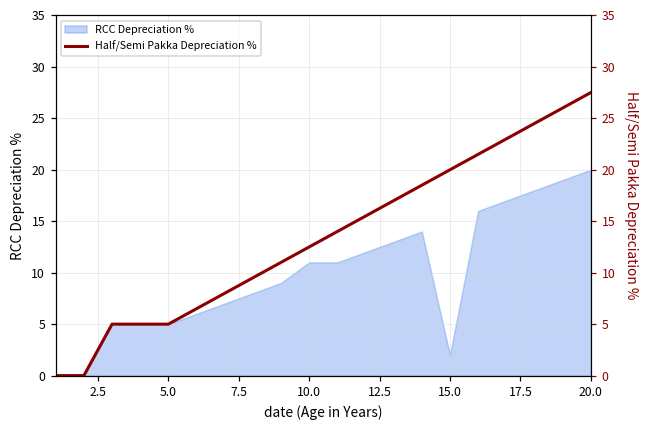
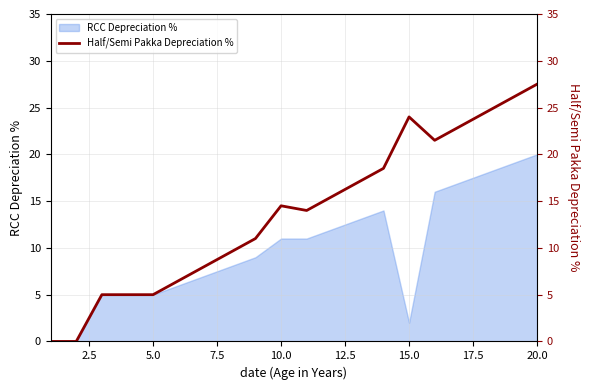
Half/Semi Pakka Depreciation %, 10.0: 13 -> 15
Half/Semi Pakka Depreciation %, 15.0: 20 -> 24
